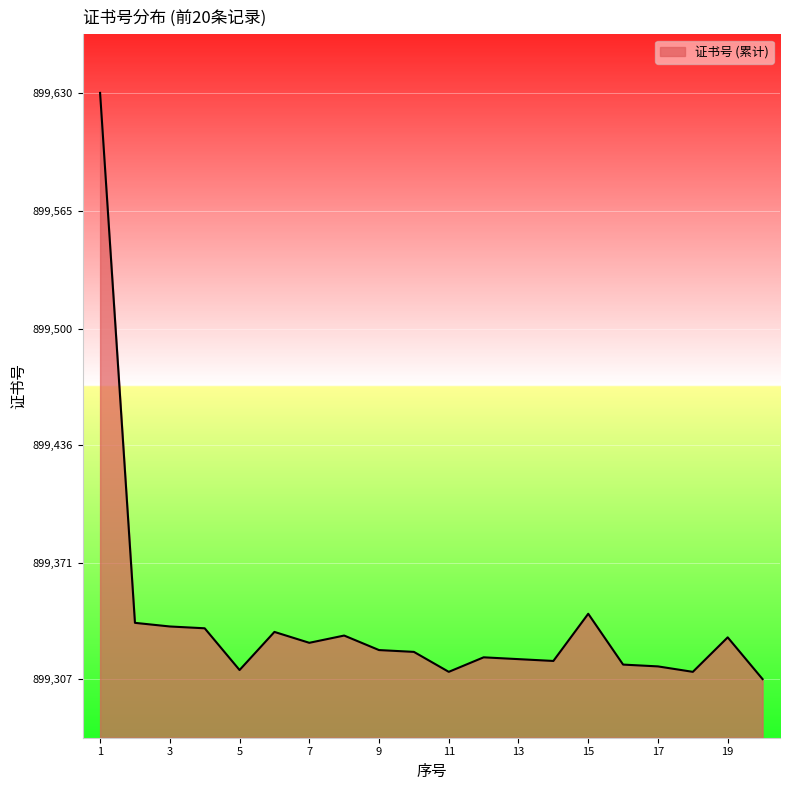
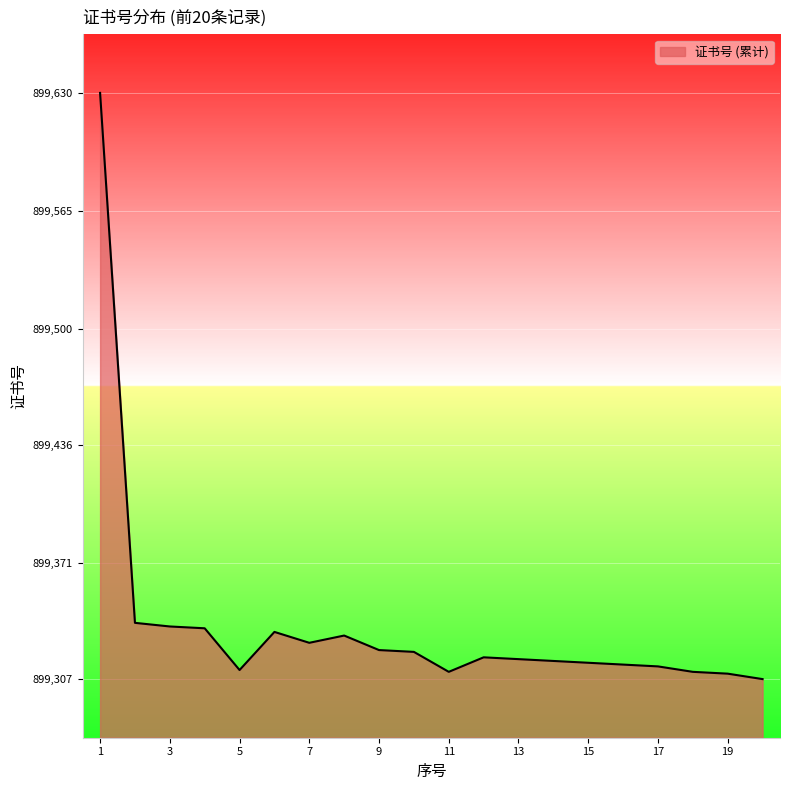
15: 899,343 -> 899,316
19: 899,330 -> 899,310
